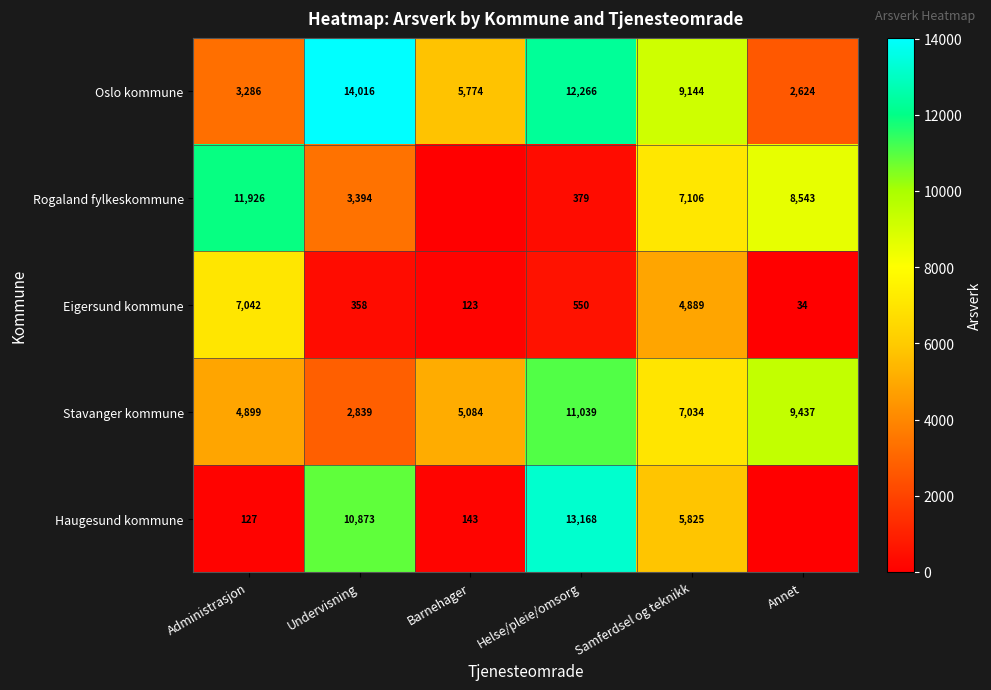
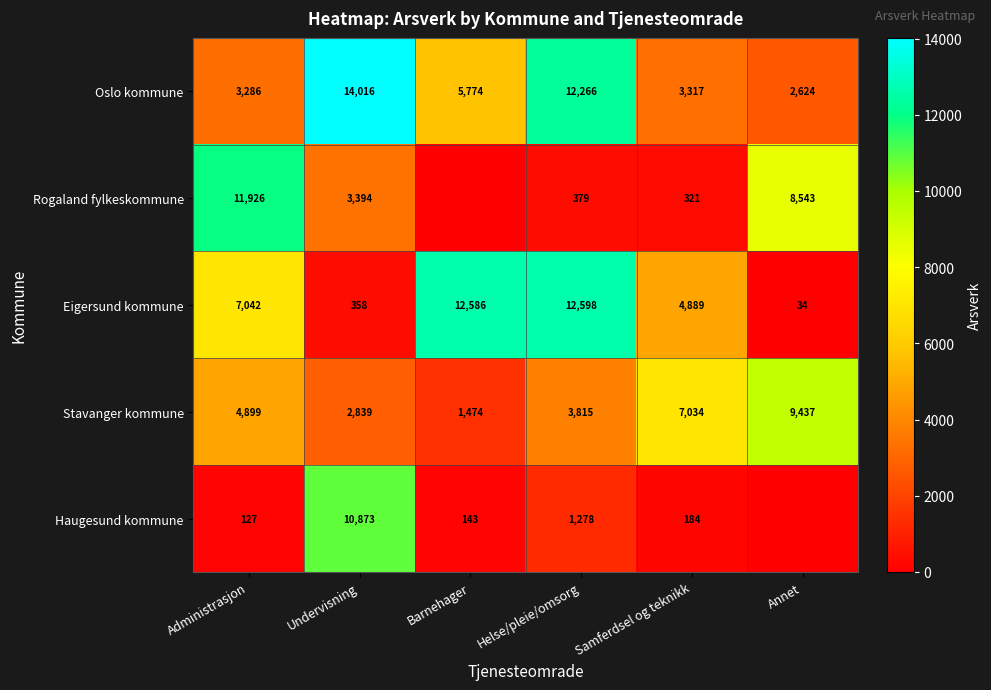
Oslo kommune, Samferdsel og teknikk: 9,144 -> 3,317
Rogaland fylkeskommune, Samferdsel og teknikk: 7,106 -> 321
Eigersund kommune, Barnehager: 123 -> 12,586
Eigersund kommune, Helse/pleie/omsorg: 550 -> 12,598
Stavanger kommune, Barnehager: 5,084 -> 1,474
Stavanger kommune, Helse/pleie/omsorg: 11,039 -> 3,815
Haugesund kommune, Helse/pleie/omsorg: 13,168 -> 1,278
Haugesund kommune, Samferdsel og teknikk: 5,825 -> 184
